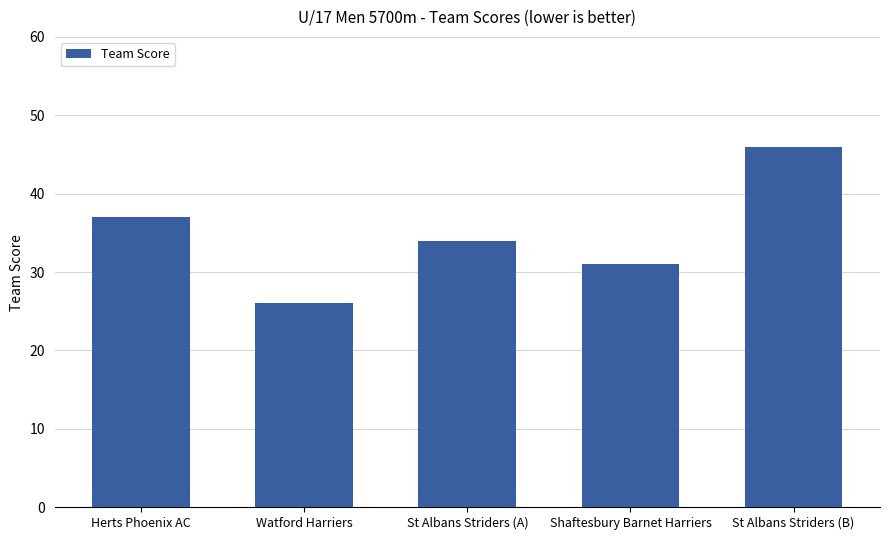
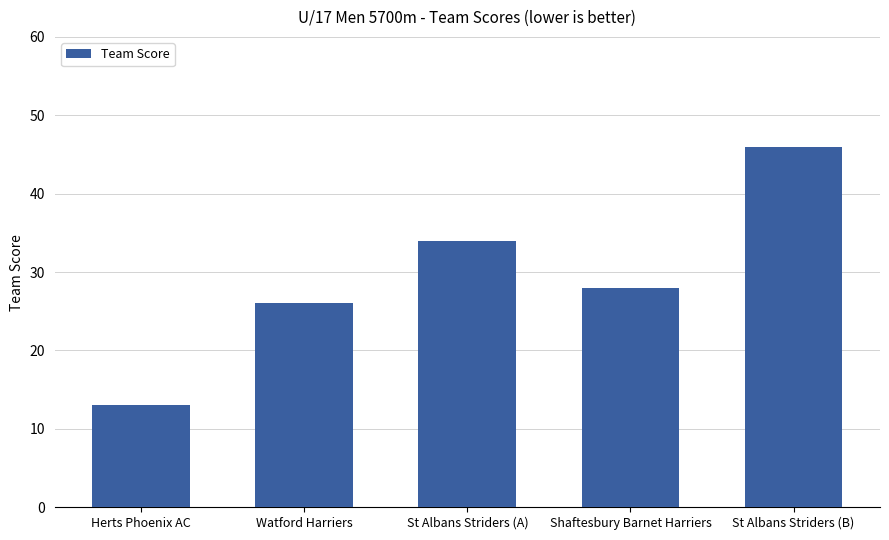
Herts Phoenix AC: 37 -> 13
Shaftesbury Barnet Harriers: 31 -> 28
